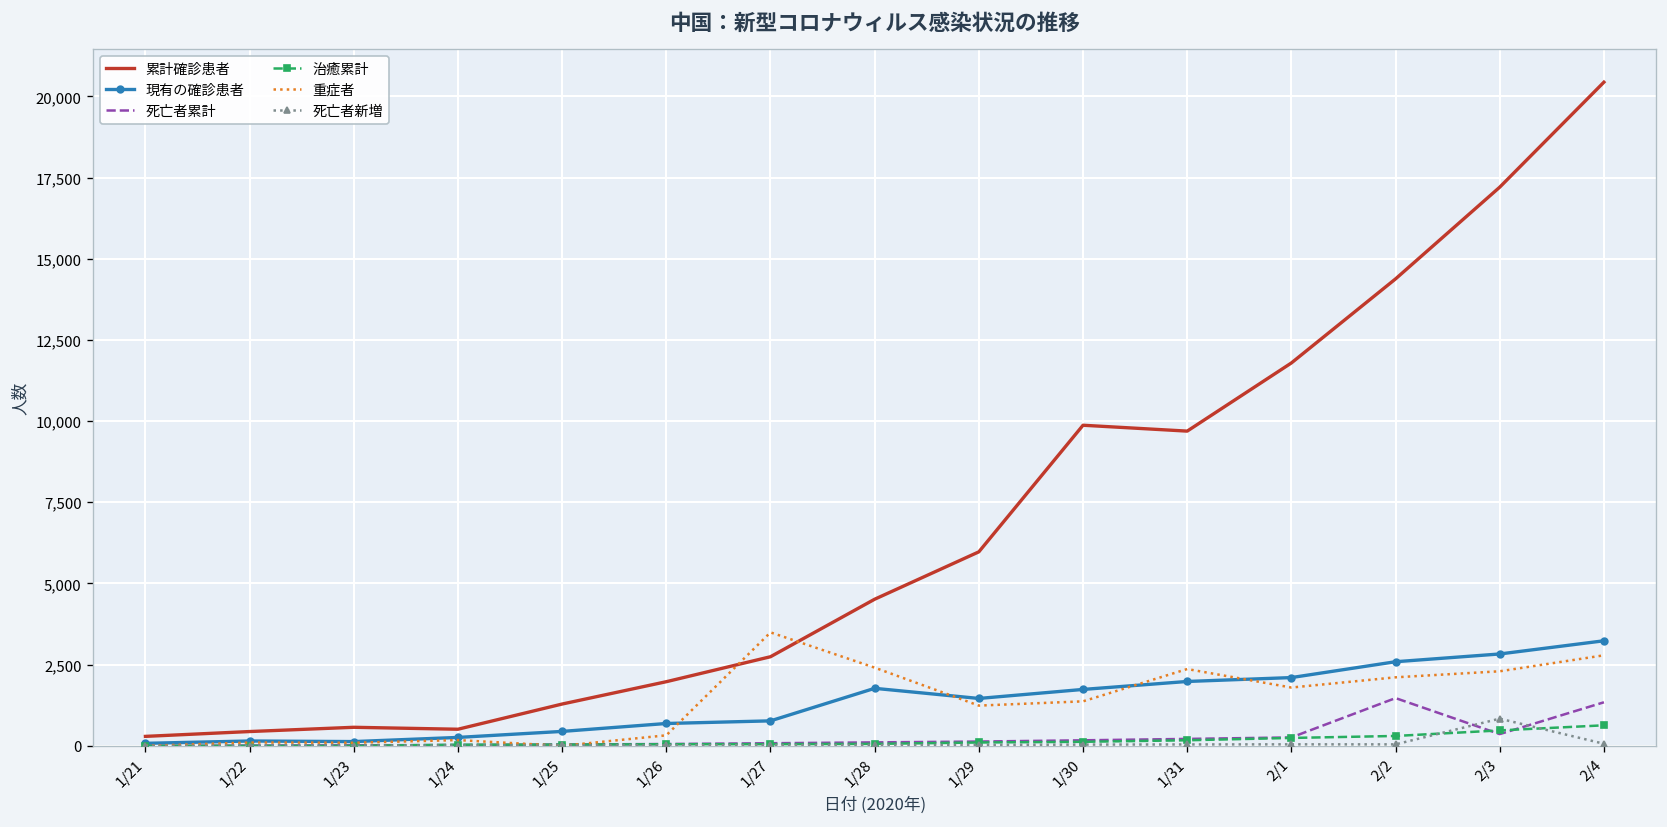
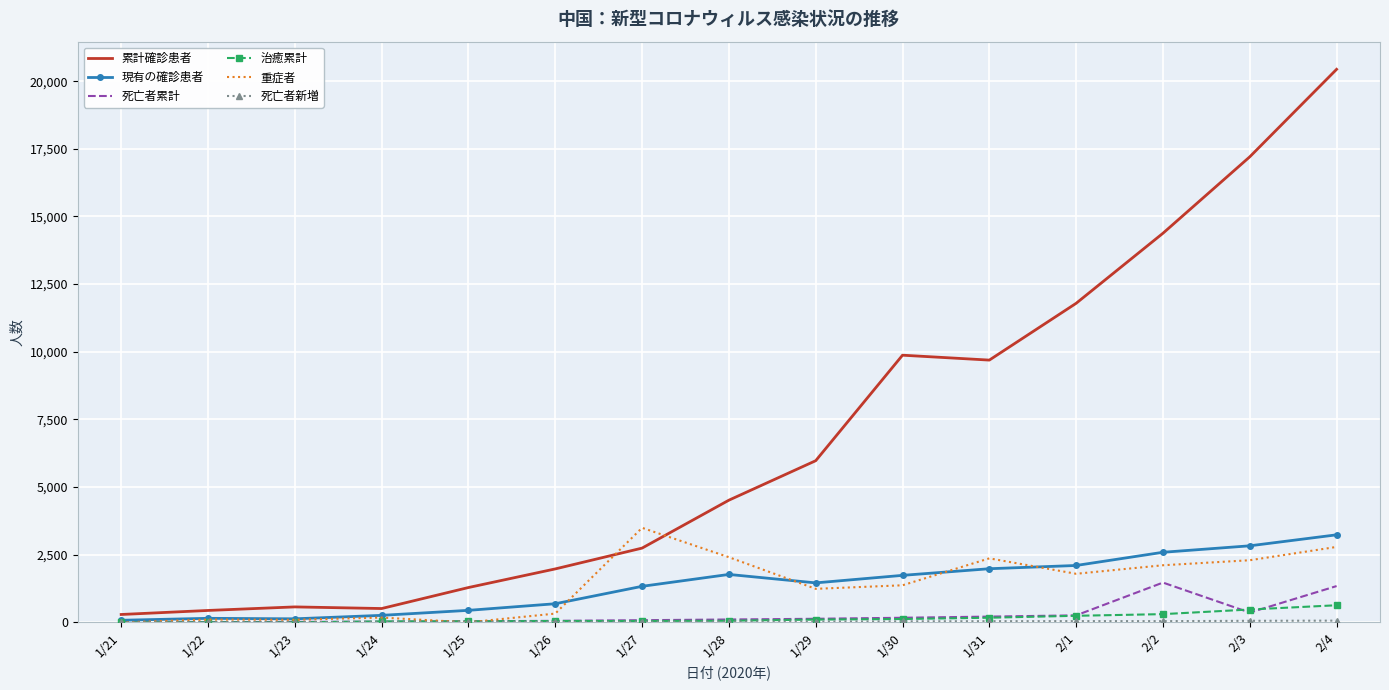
現有の確診患者, 1/27: 800 -> 1,300
死亡者新増, 2/3: 800 -> 100
